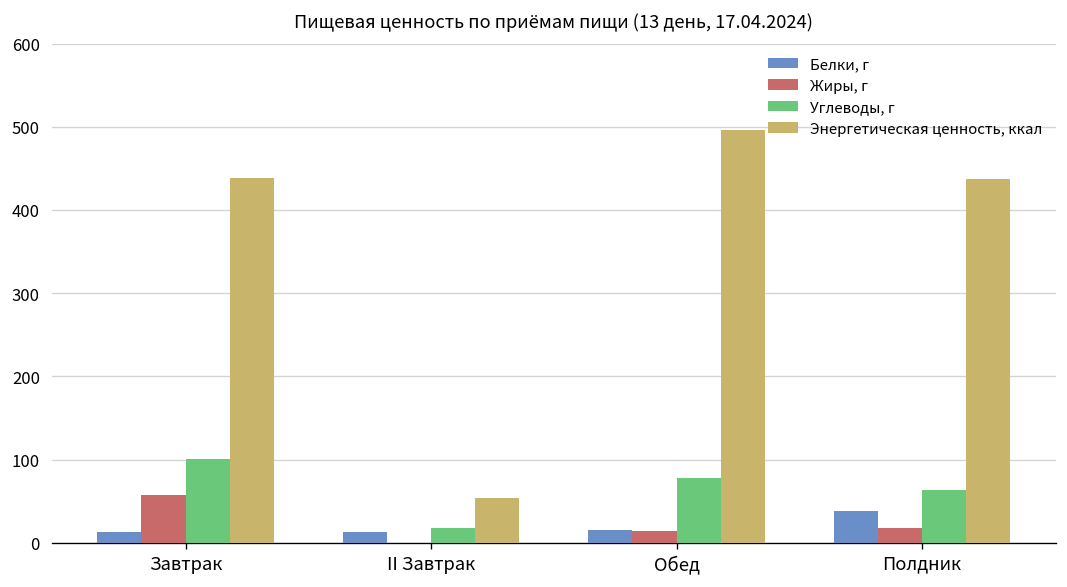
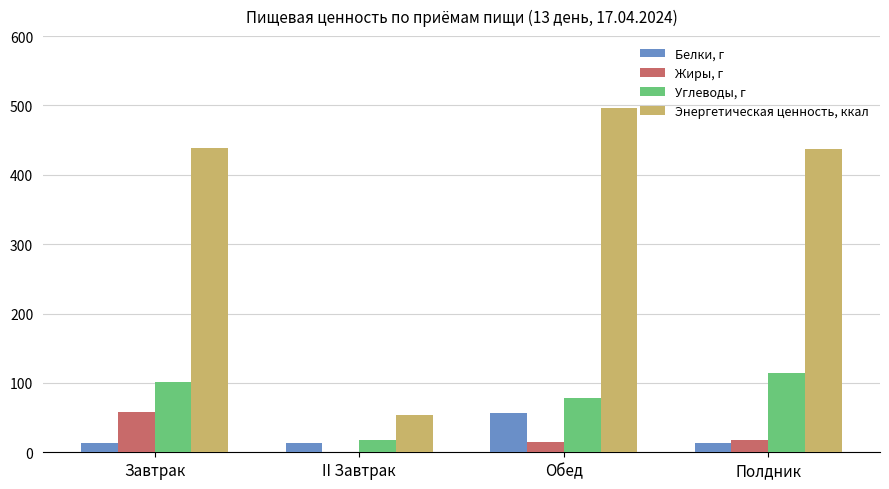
Белки, г, Обед: 20 -> 60
Белки, г, Полдник: 40 -> 10
Углеводы, г, Полдник: 60 -> 110
